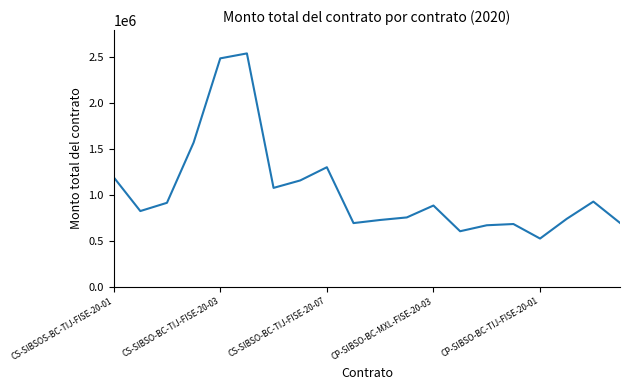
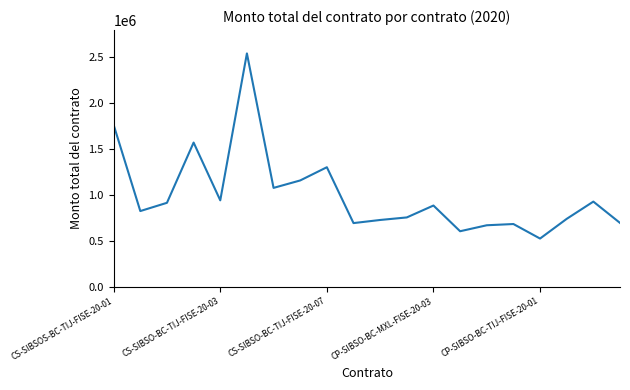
CS-SIBSOS-BC-TIJ-FISE-20-01: 1200000 -> 1800000
CS-SIBSO-BC-TIJ-FISE-20-03: 2500000 -> 900000
